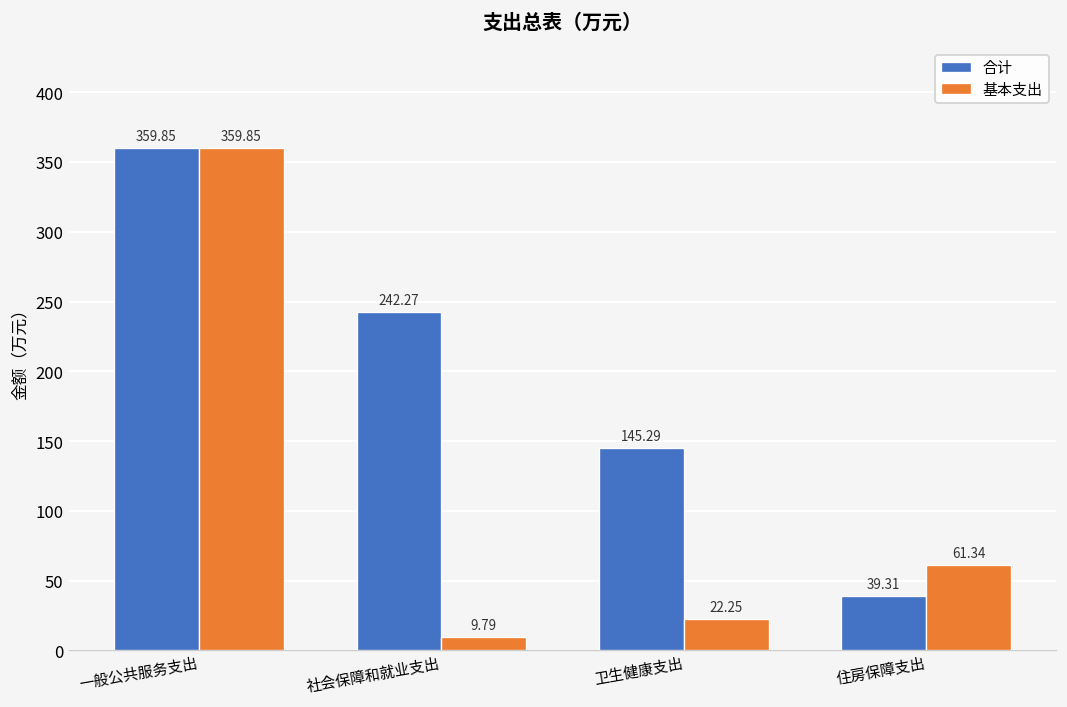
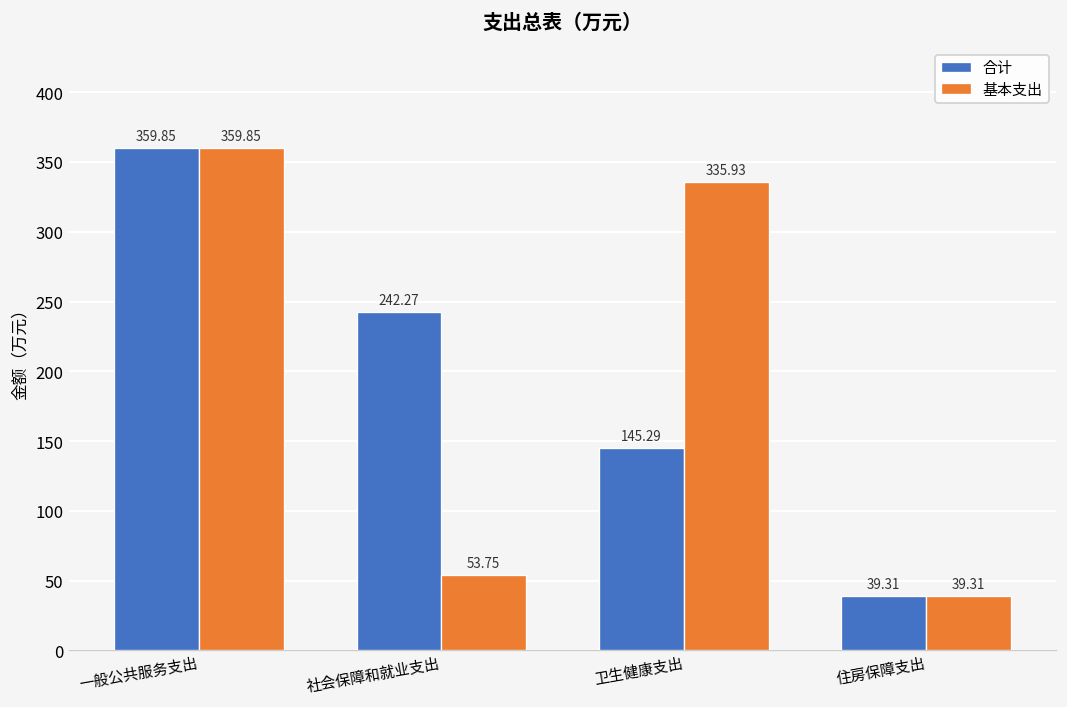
基本支出, 社会保障和就业支出: 9.79 -> 53.75
基本支出, 卫生健康支出: 22.25 -> 335.93
基本支出, 住房保障支出: 61.34 -> 39.31
